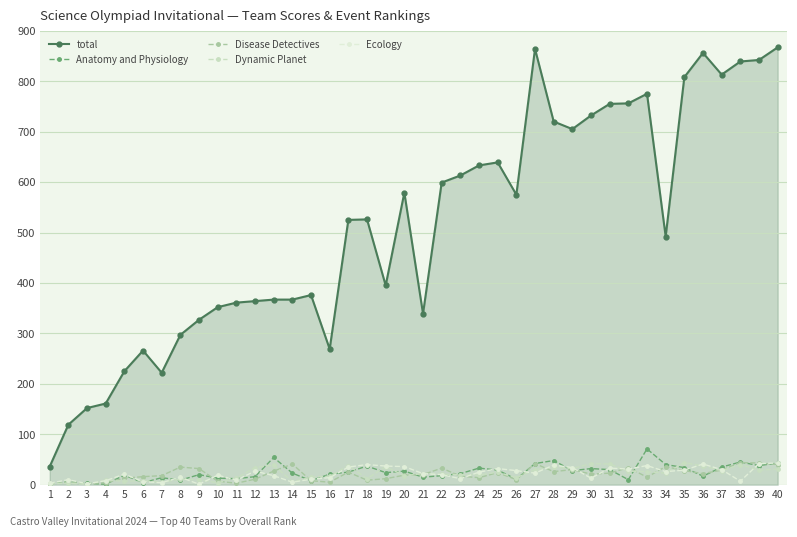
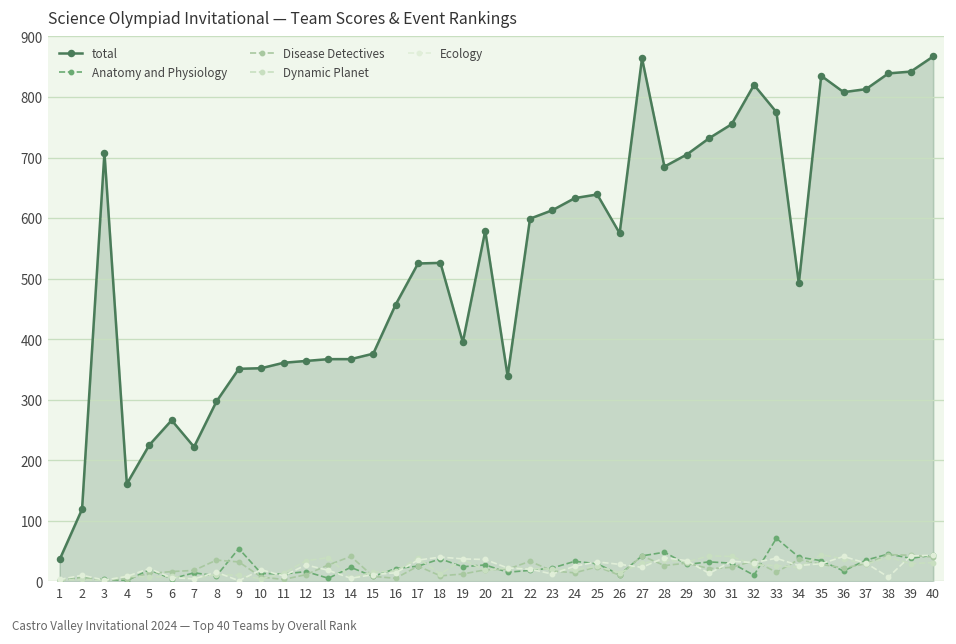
total, 3: 150 -> 710
total, 9: 330 -> 350
Anatomy and Physiology, 9: 20 -> 50
Anatomy and Physiology, 13: 50 -> 10
total, 16: 270 -> 460
total, 28: 720 -> 690
total, 32: 760 -> 820
total, 35: 810 -> 840
total, 36: 860 -> 810
